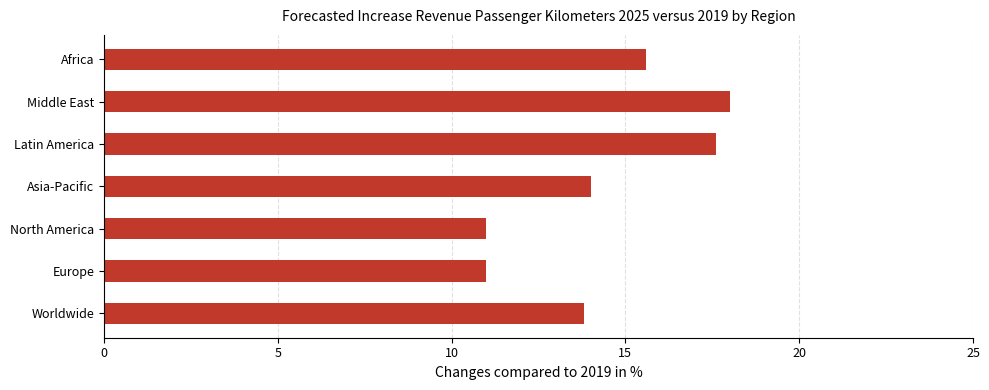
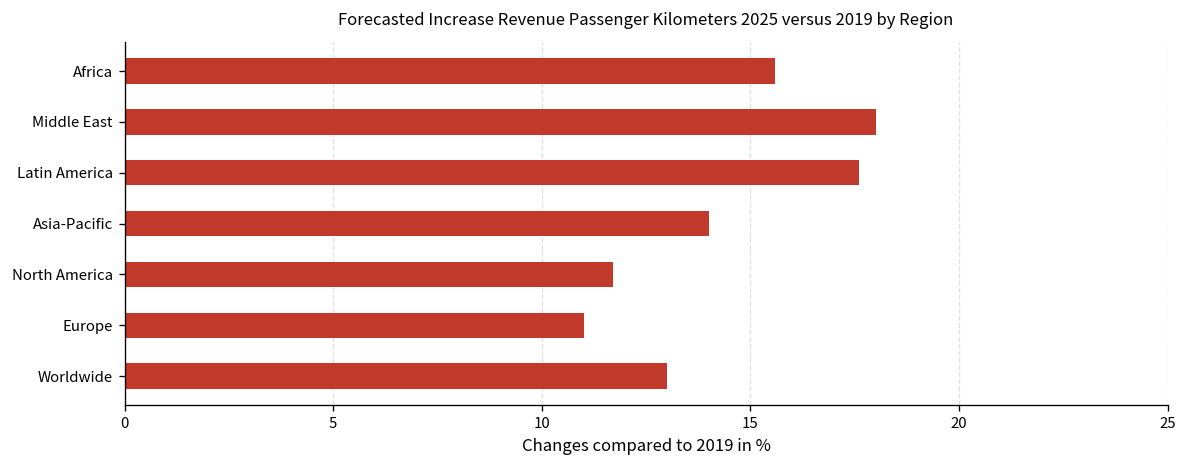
North America: 11.0 -> 11.7
Worldwide: 13.8 -> 13.0
